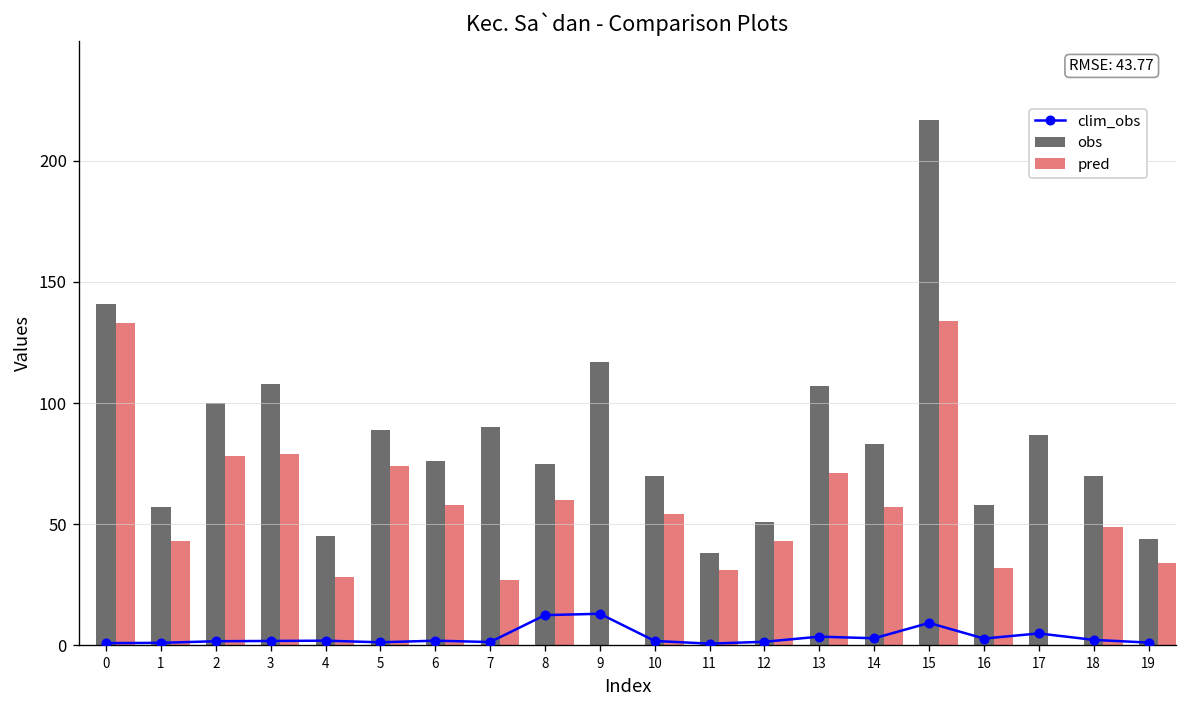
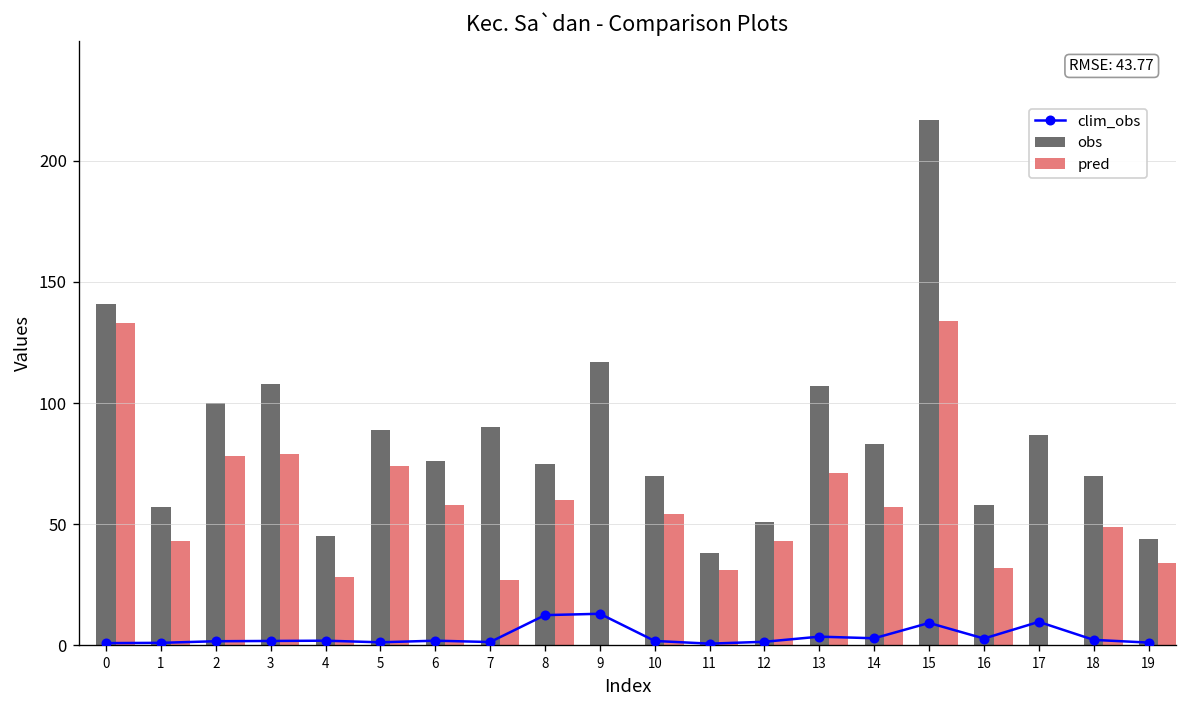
clim_obs, 17: 5 -> 10
